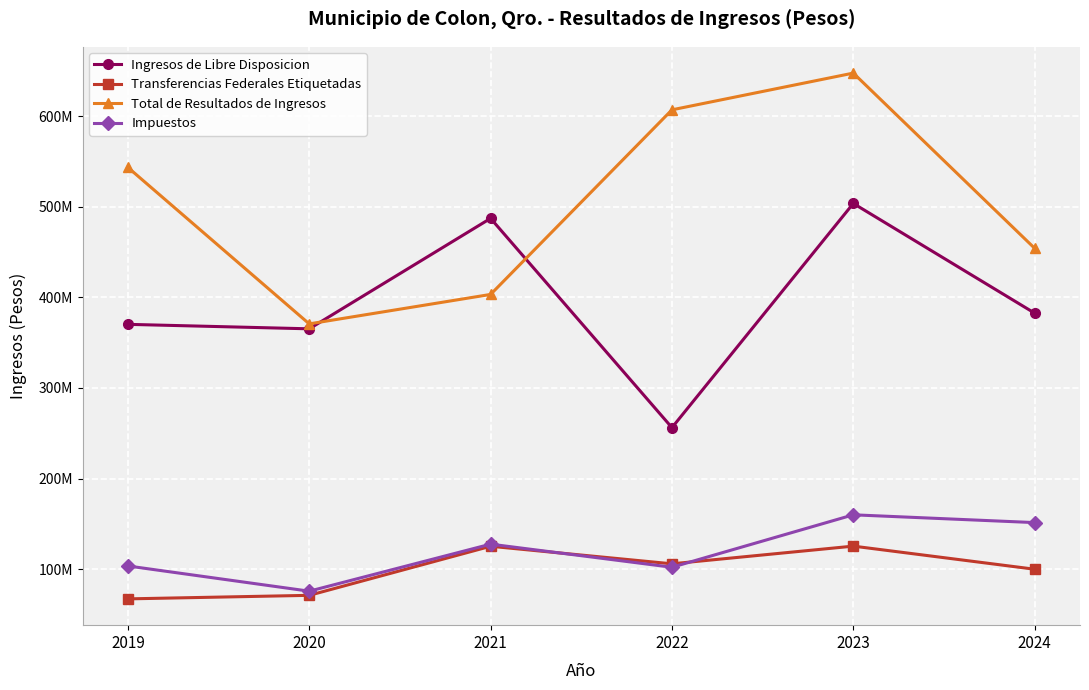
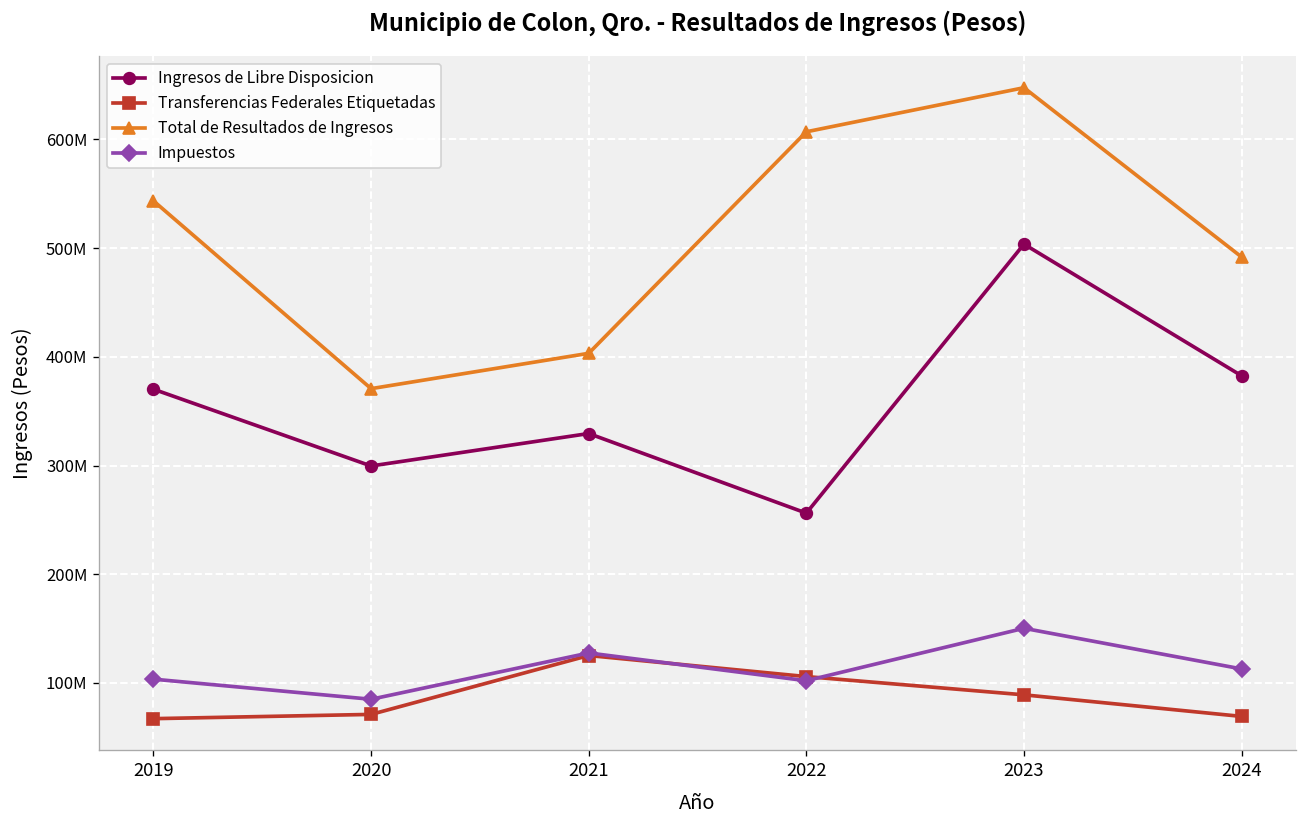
Ingresos de Libre Disposicion, 2020: 370000000 -> 300000000
Impuestos, 2020: 80000000 -> 90000000
Ingresos de Libre Disposicion, 2021: 490000000 -> 330000000
Transferencias Federales Etiquetadas, 2023: 130000000 -> 90000000
Impuestos, 2023: 160000000 -> 150000000
Transferencias Federales Etiquetadas, 2024: 100000000 -> 70000000
Total de Resultados de Ingresos, 2024: 450000000 -> 490000000
Impuestos, 2024: 150000000 -> 110000000
